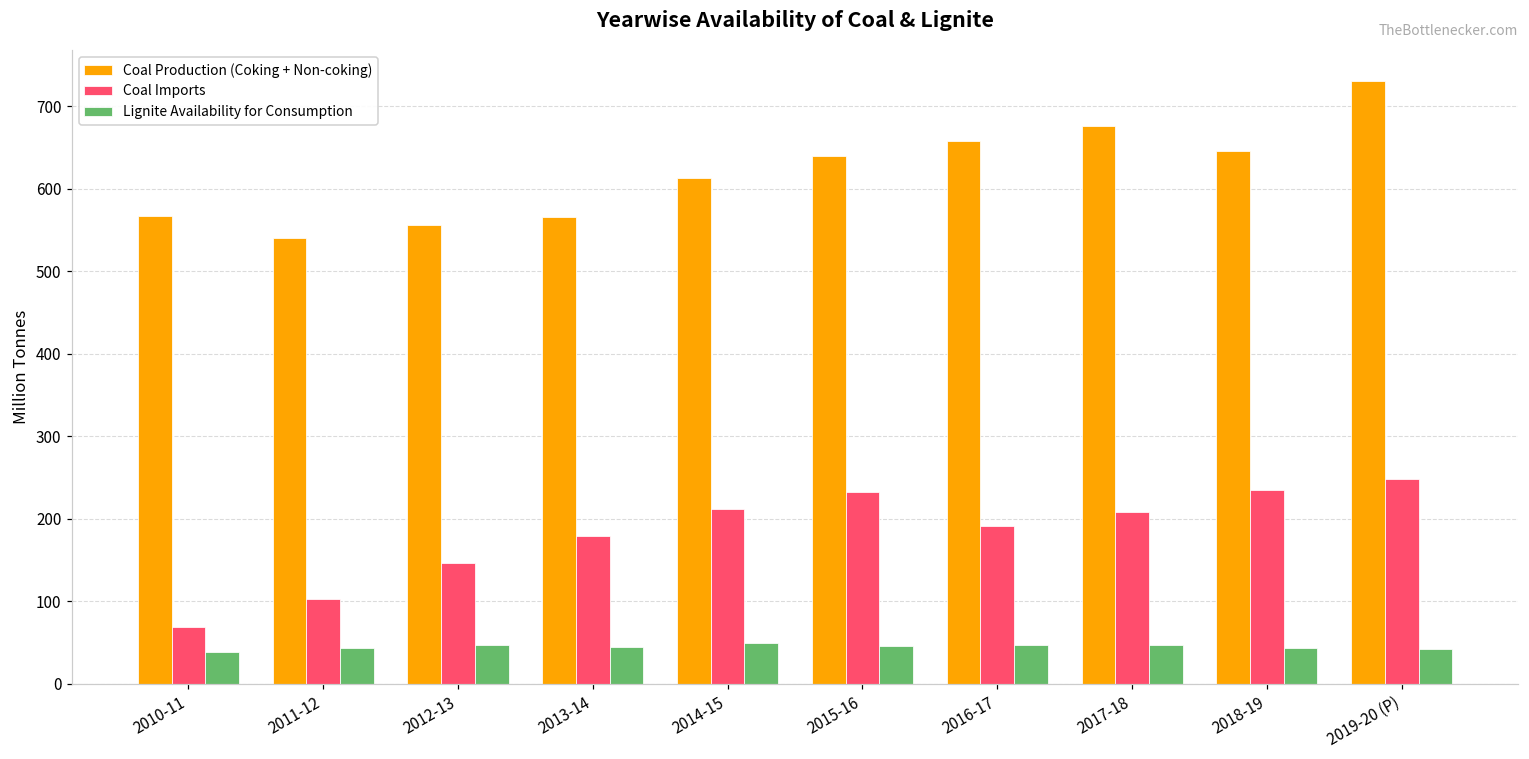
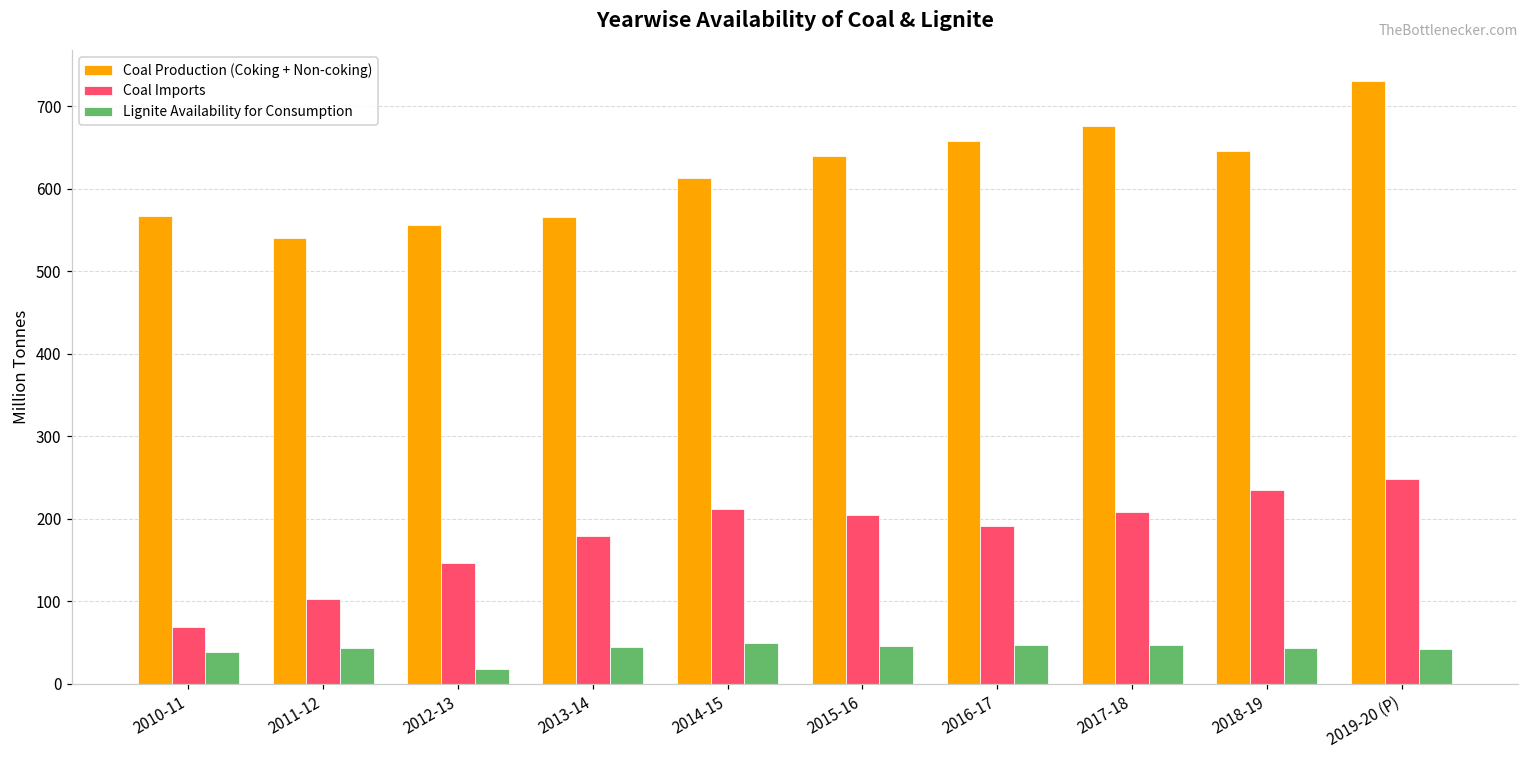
Lignite Availability for Consumption, 2012-13: 50 -> 20
Coal Imports, 2015-16: 230 -> 200
